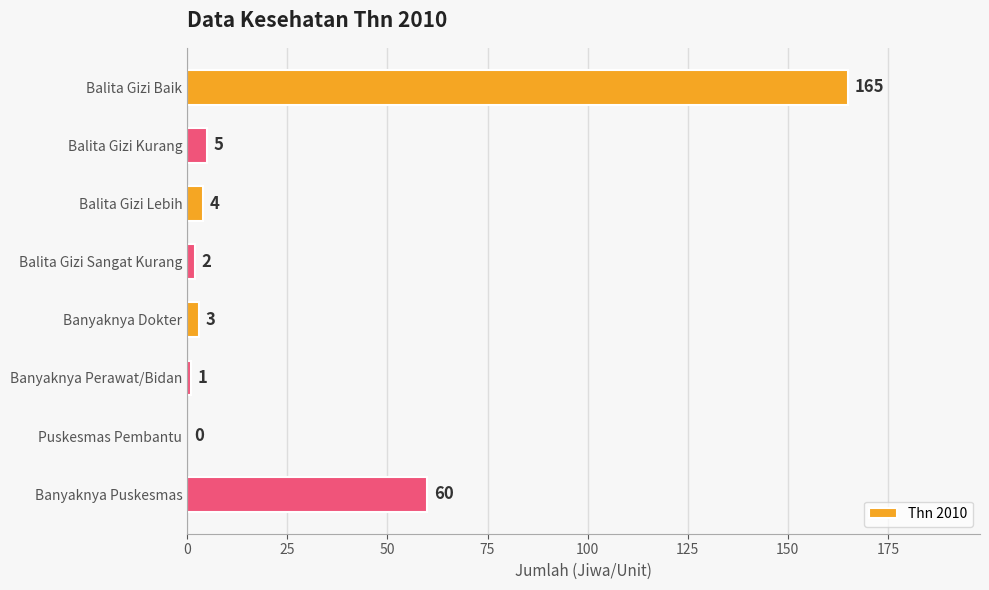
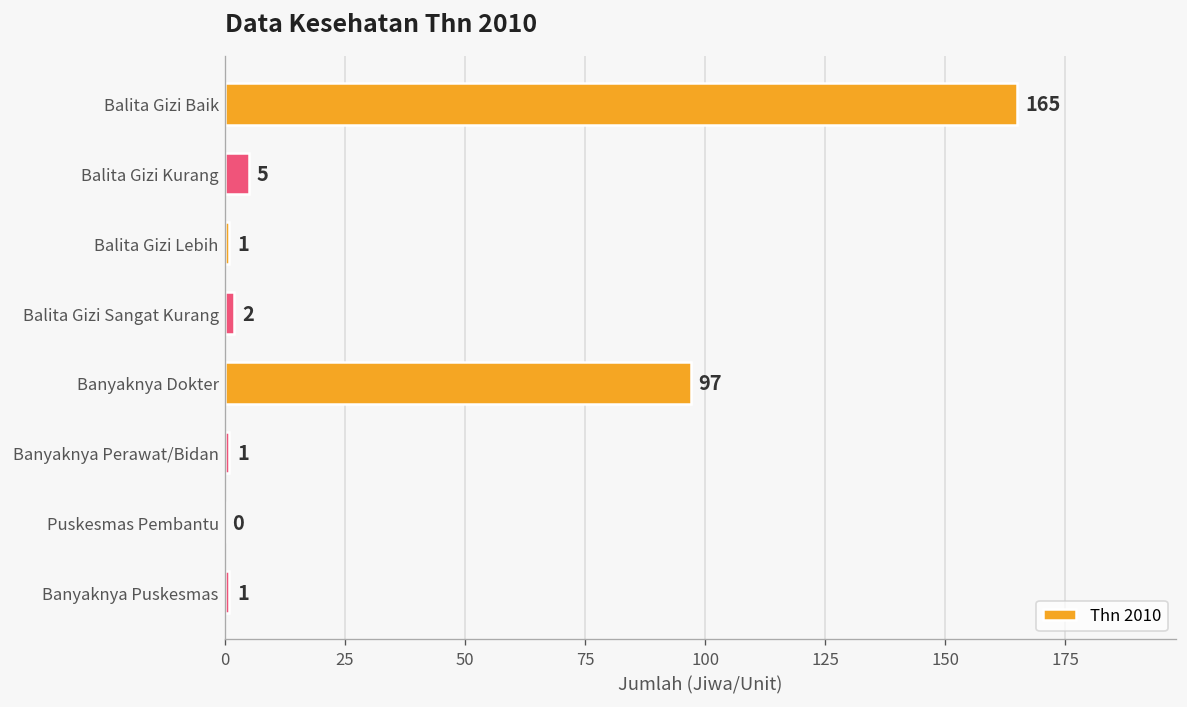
Balita Gizi Lebih: 4 -> 1
Banyaknya Dokter: 3 -> 97
Banyaknya Puskesmas: 60 -> 1
